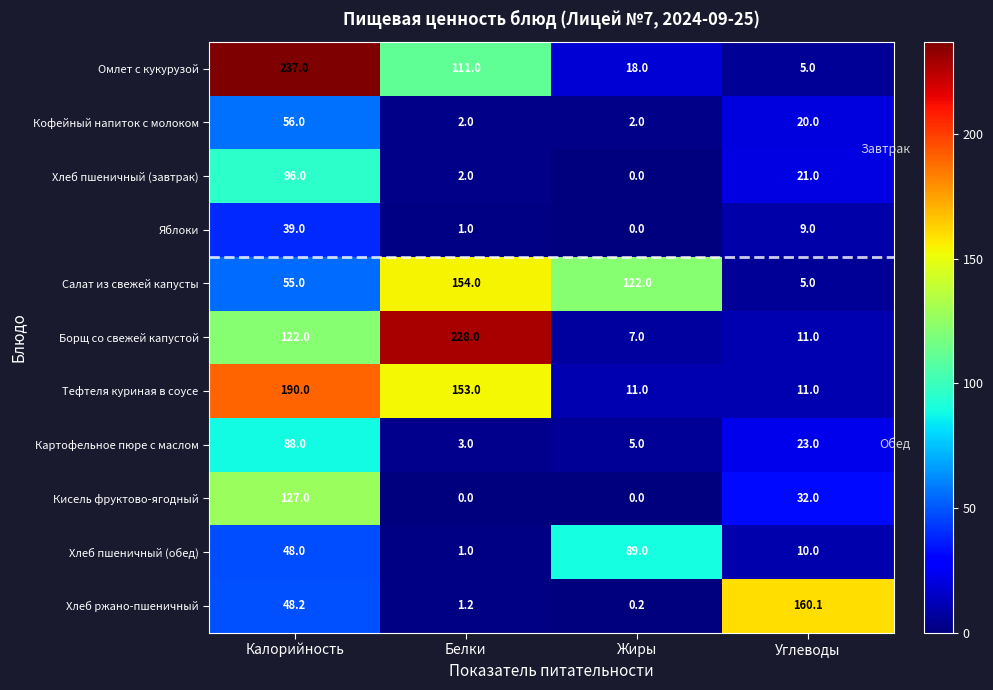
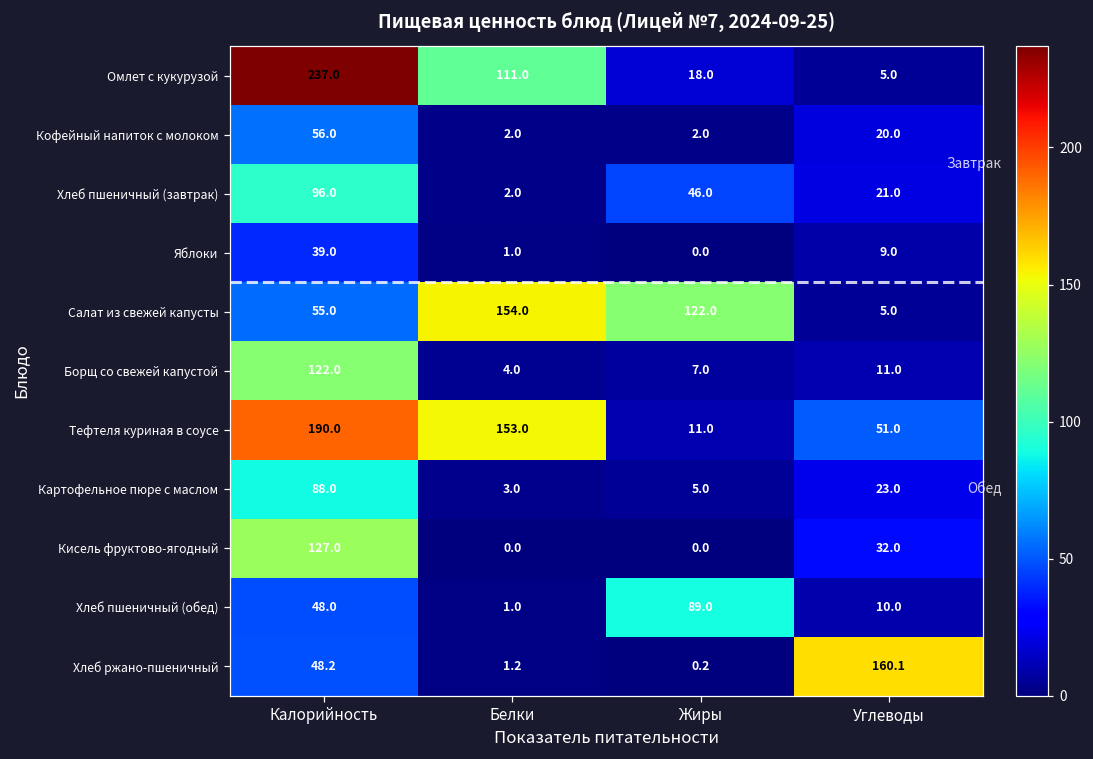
Хлеб пшеничный (завтрак), Жиры: 0.0 -> 46.0
Борщ со свежей капустой, Белки: 228.0 -> 4.0
Тефтеля куриная в соусе, Углеводы: 11.0 -> 51.0
